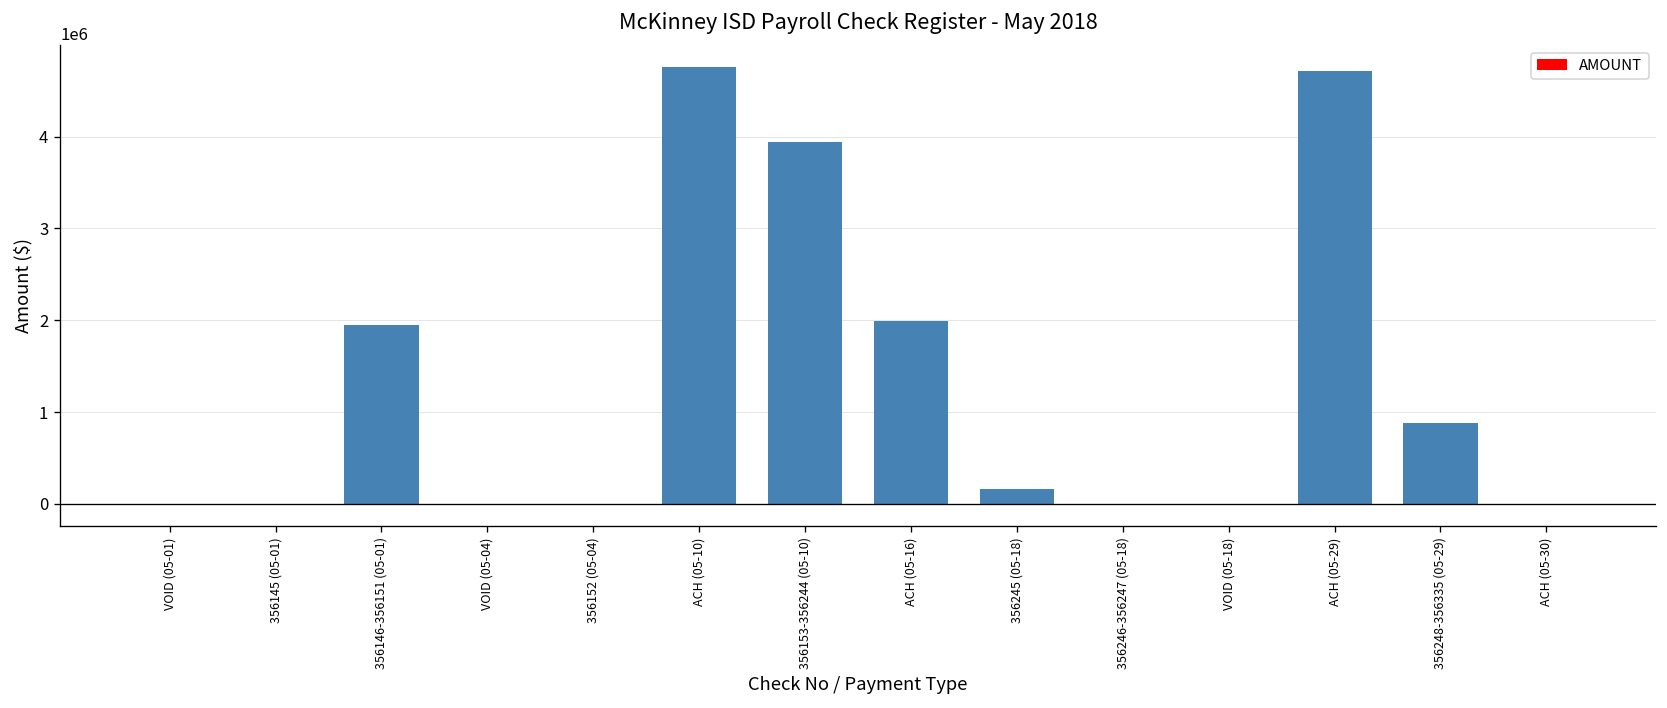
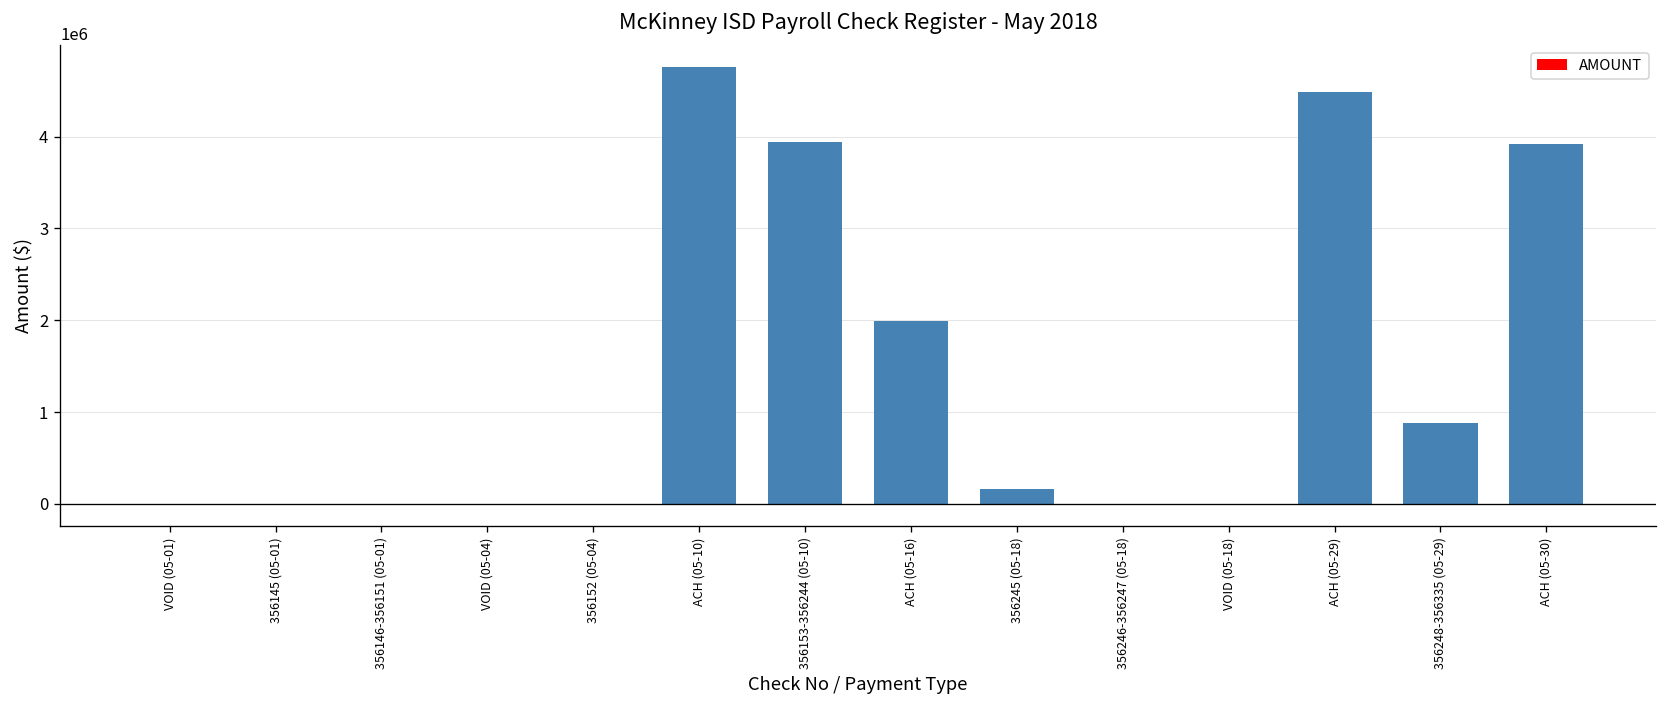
356146-356151 (05-01): 1900000 -> 0
ACH (05-29): 4700000 -> 4500000
ACH (05-30): 0 -> 3900000
